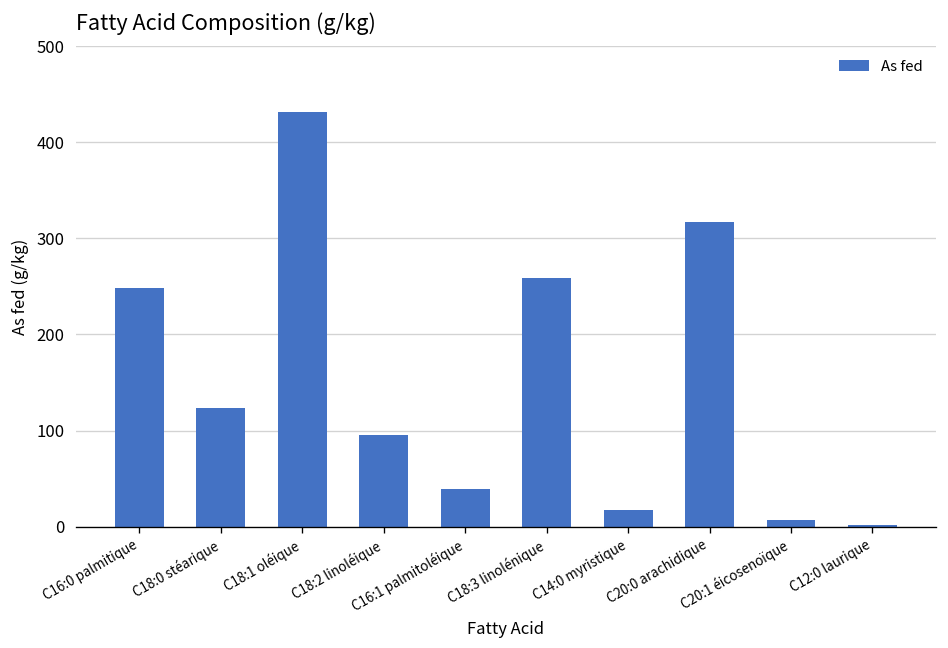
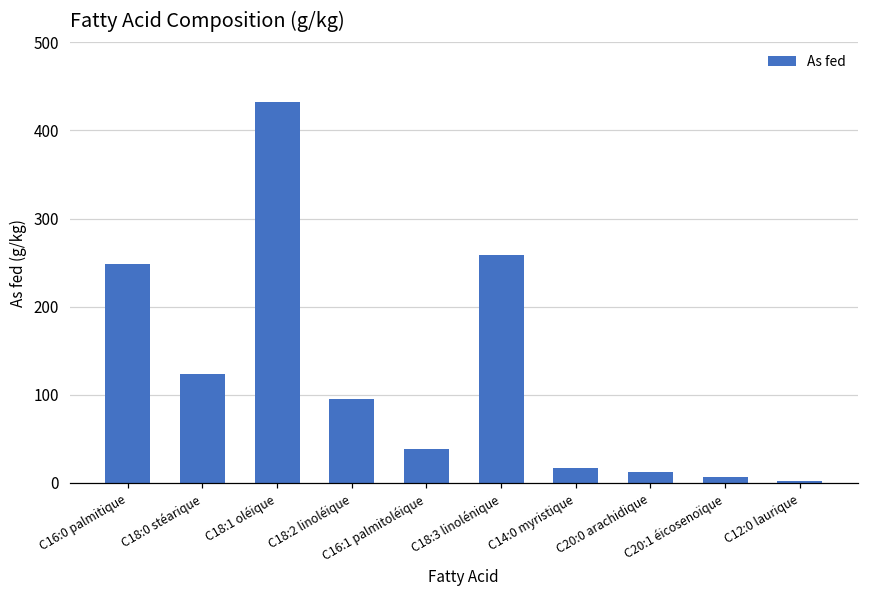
C20:0 arachidique: 320 -> 10
